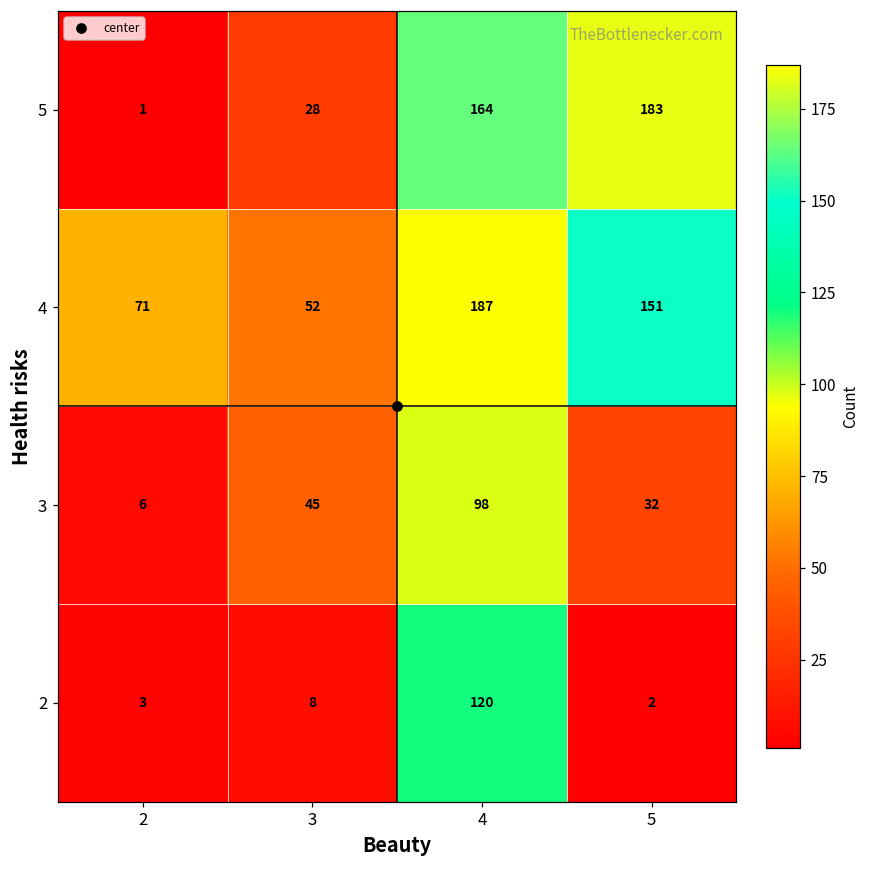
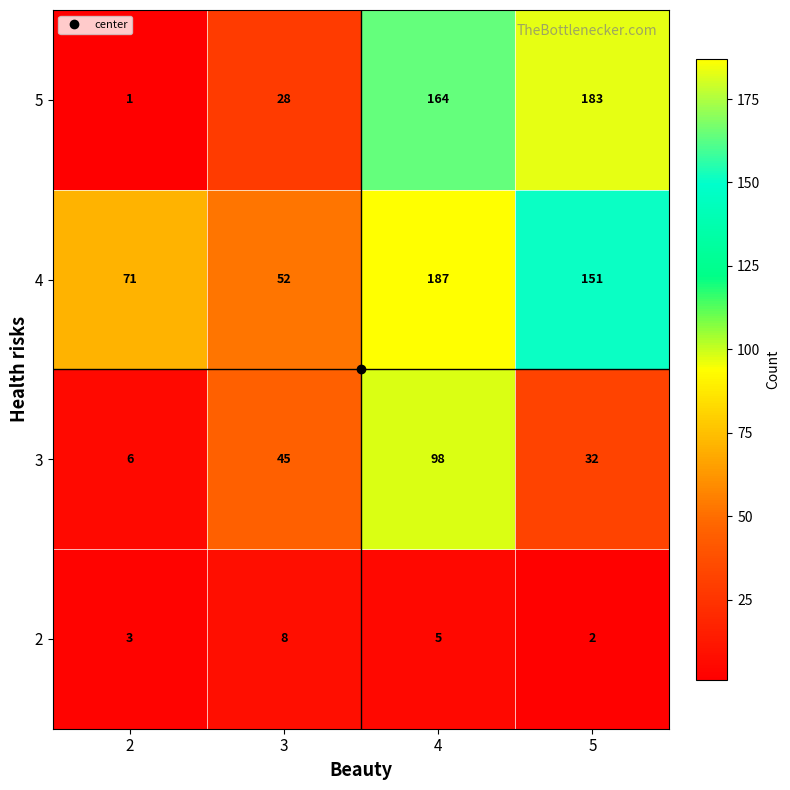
2, 4: 120 -> 5
